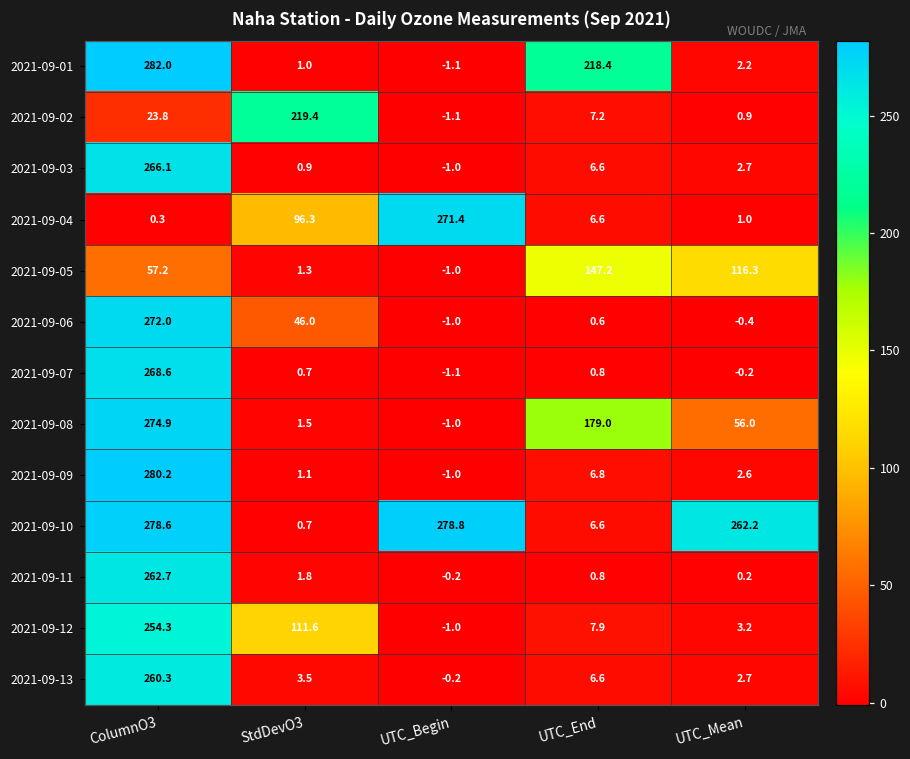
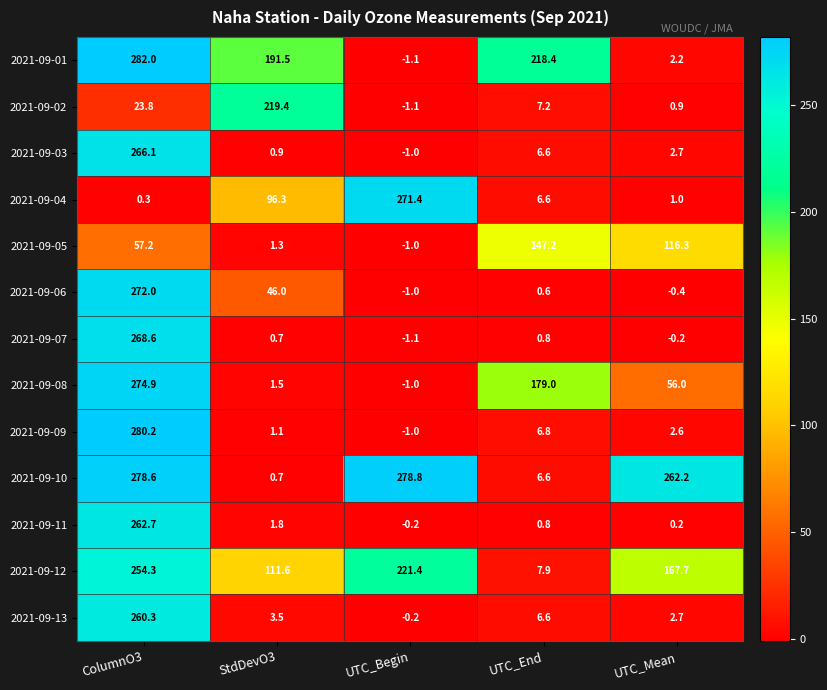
2021-09-01, StdDevO3: 1.0 -> 191.5
2021-09-12, UTC_Begin: -1.0 -> 221.4
2021-09-12, UTC_Mean: 3.2 -> 167.7
